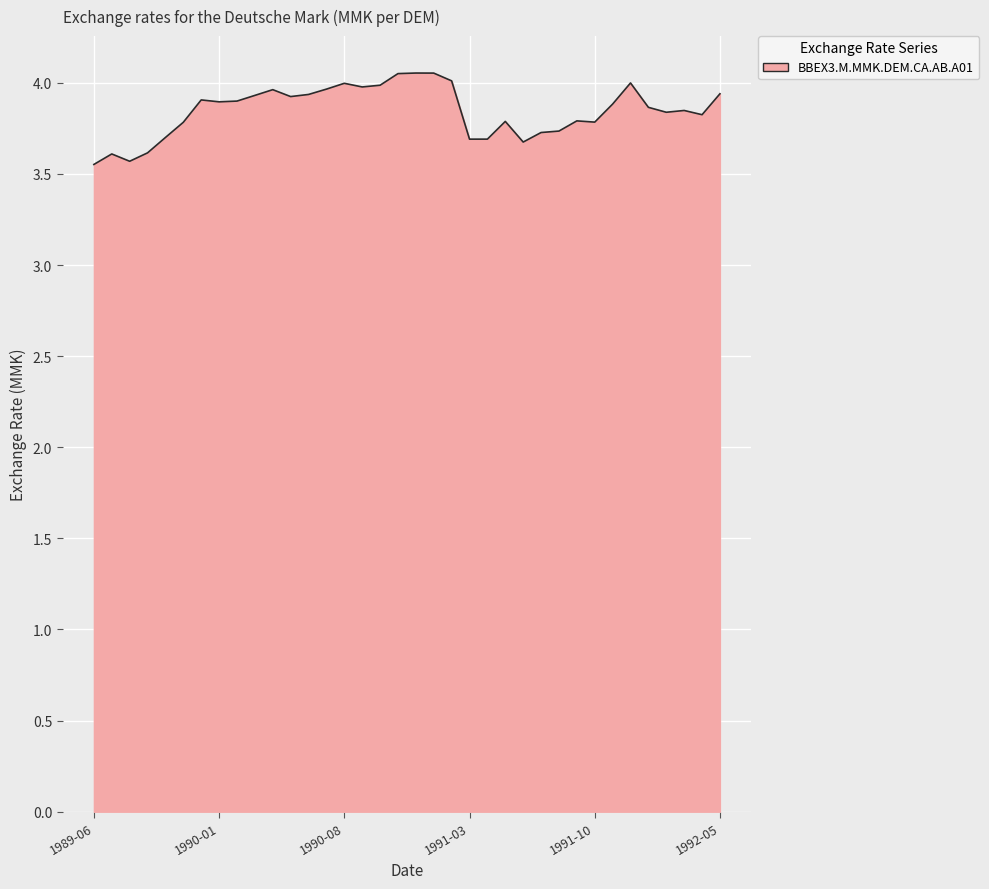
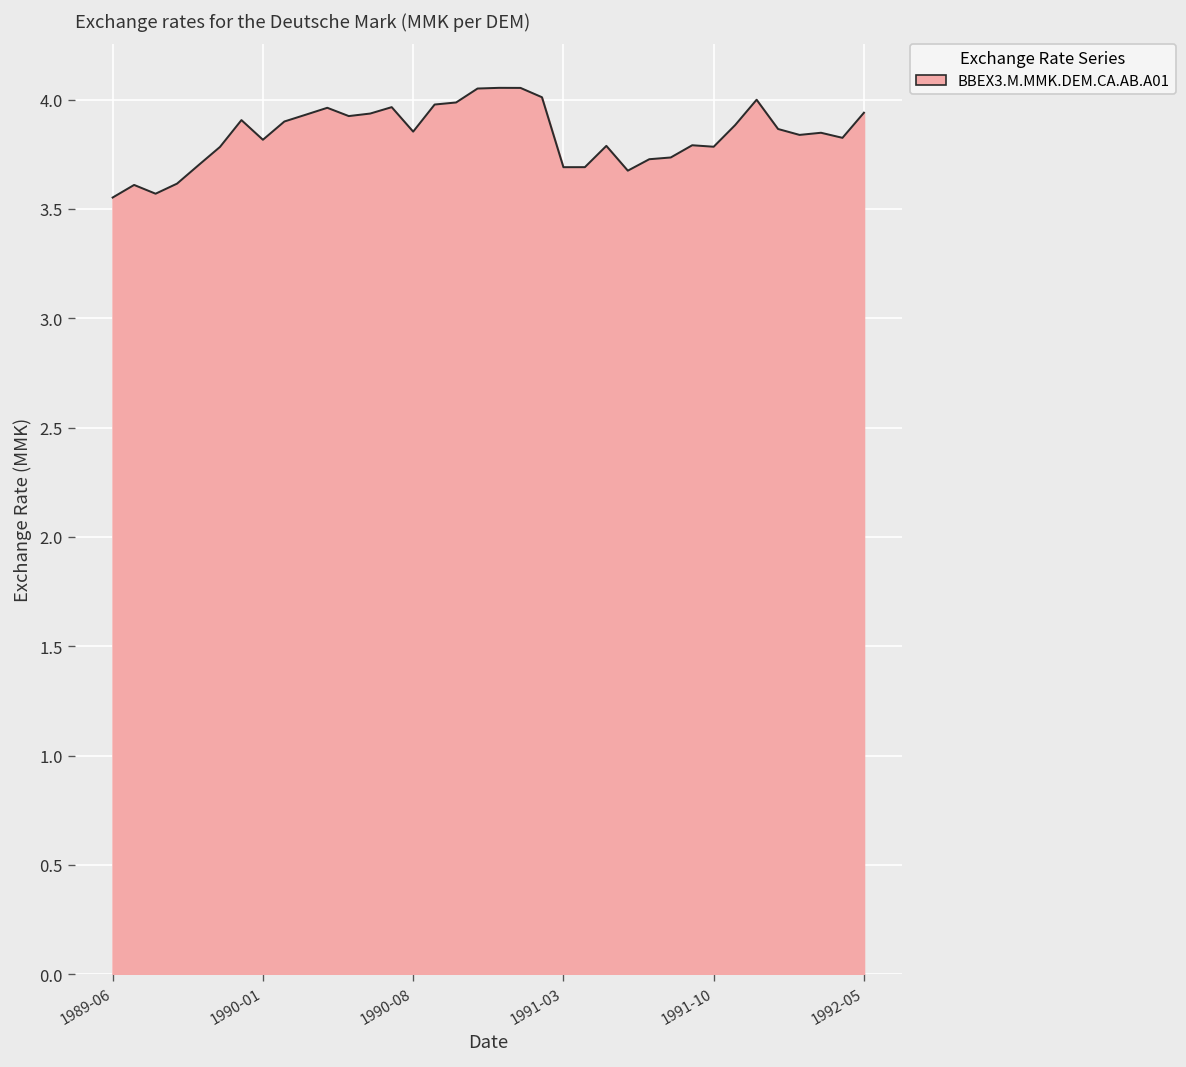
1990-01: 3.90 -> 3.82
1990-08: 4.00 -> 3.85
